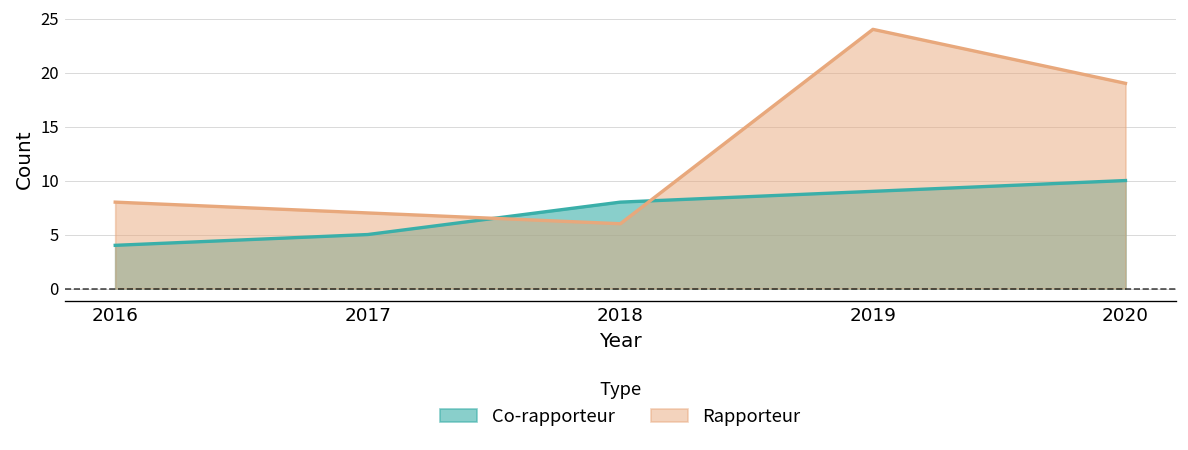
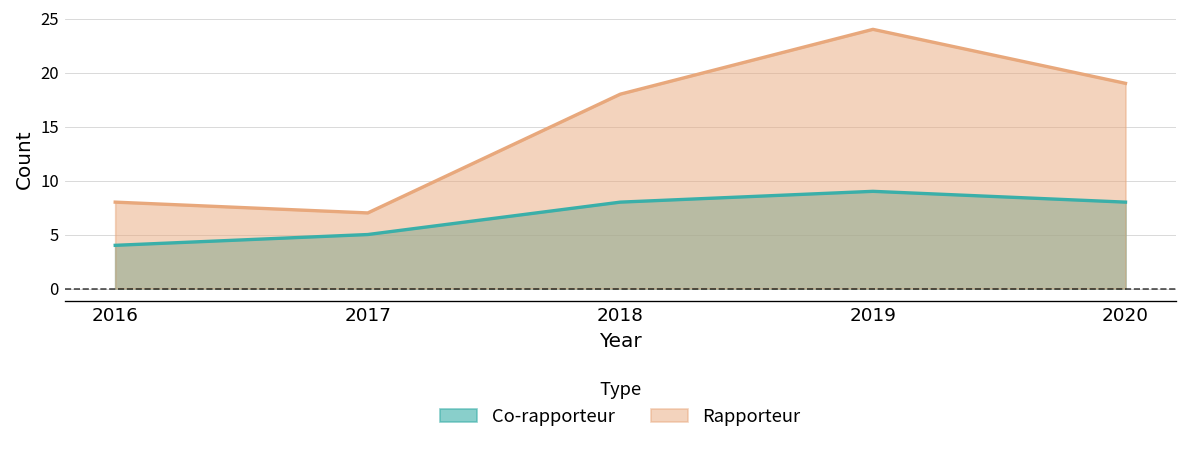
Rapporteur, 2018: 6 -> 18
Co-rapporteur, 2020: 10 -> 8
